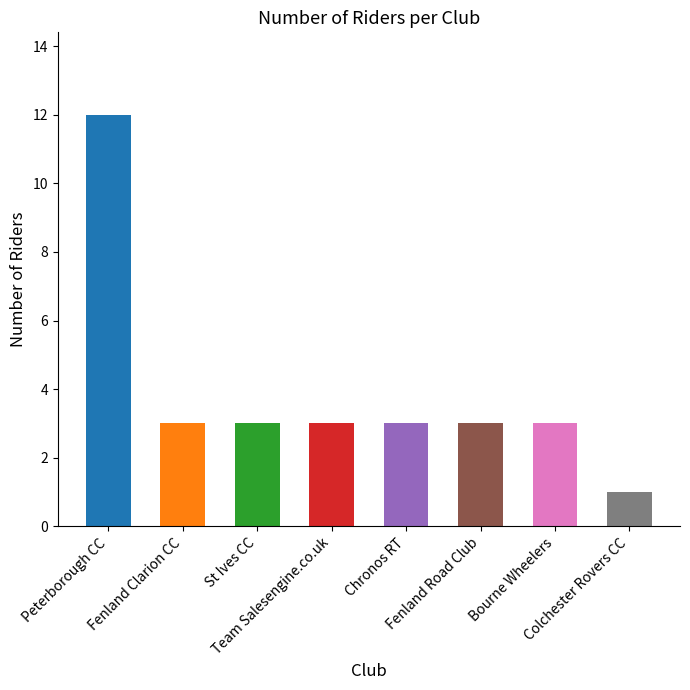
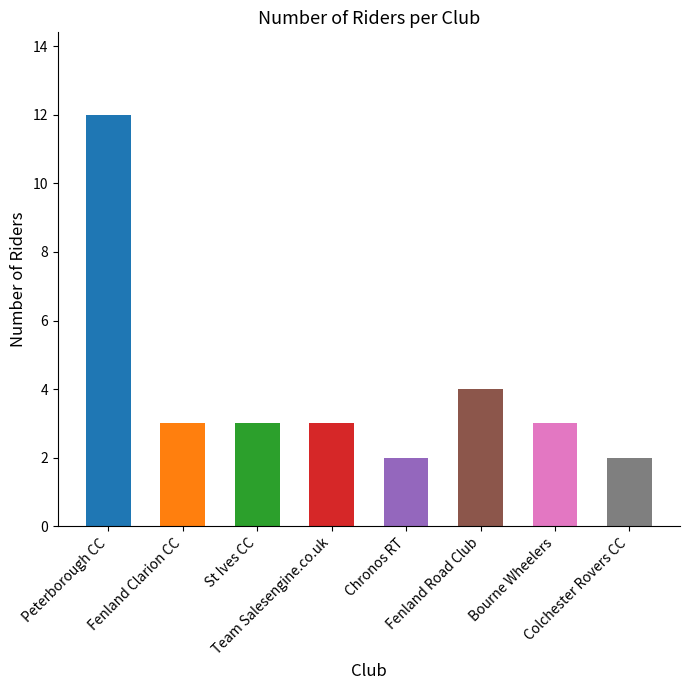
Chronos RT: 3 -> 2
Fenland Road Club: 3 -> 4
Colchester Rovers CC: 1 -> 2
